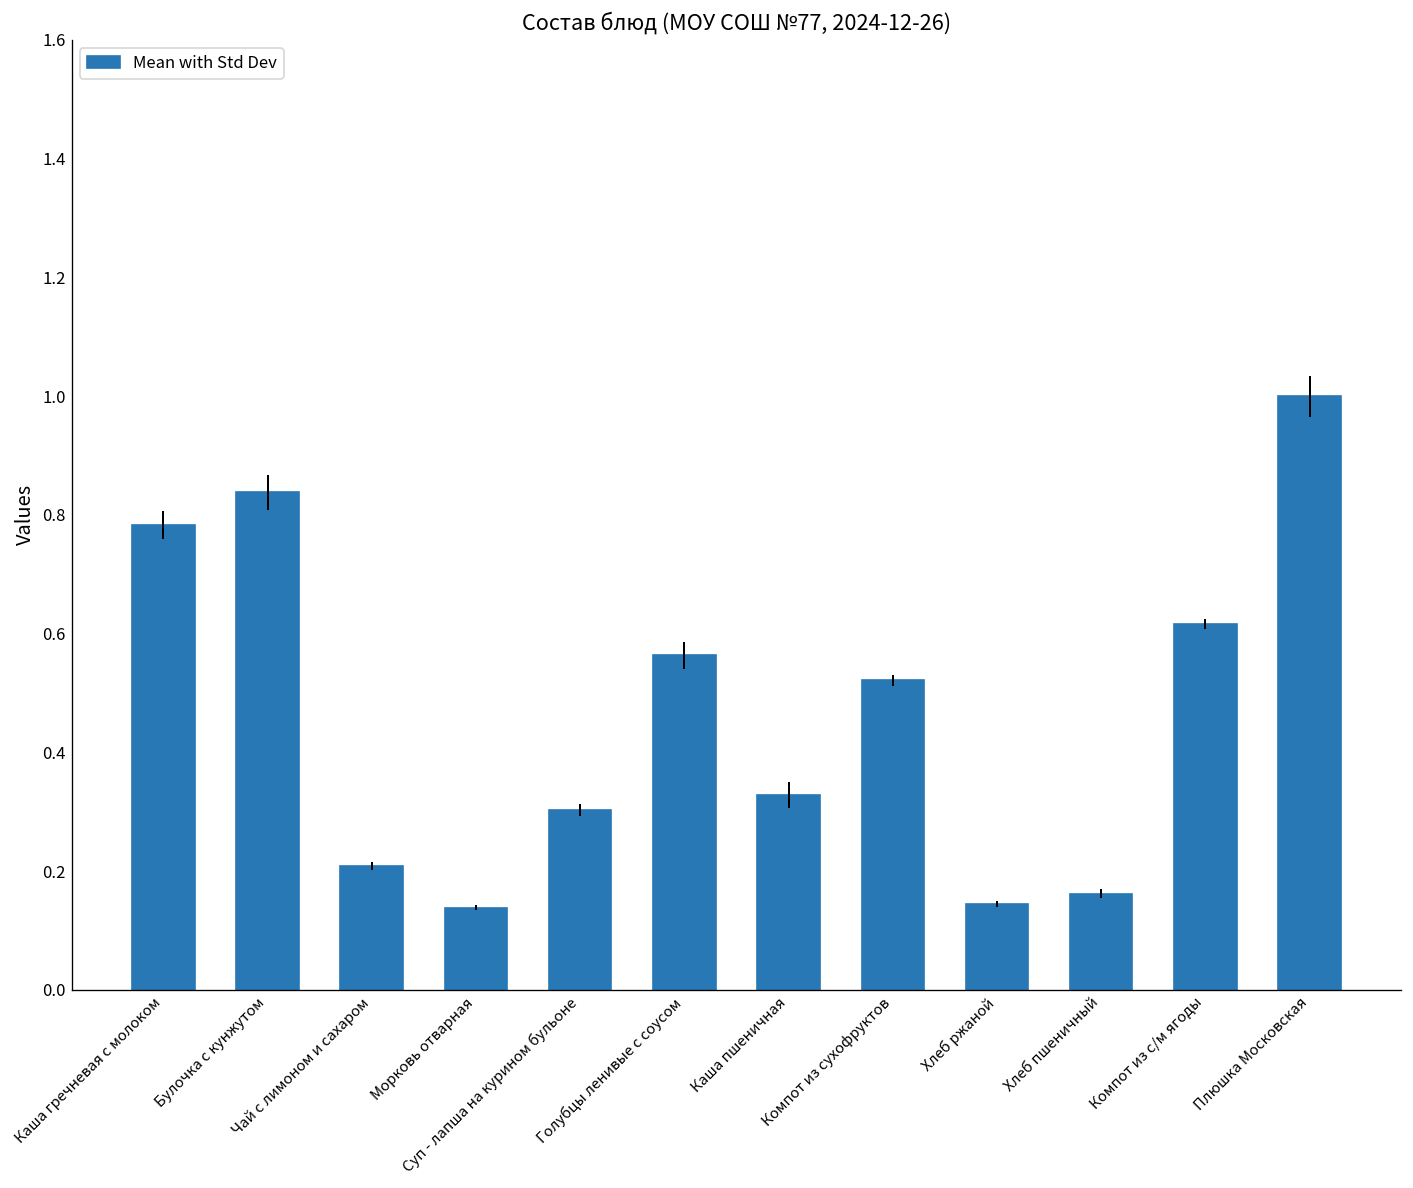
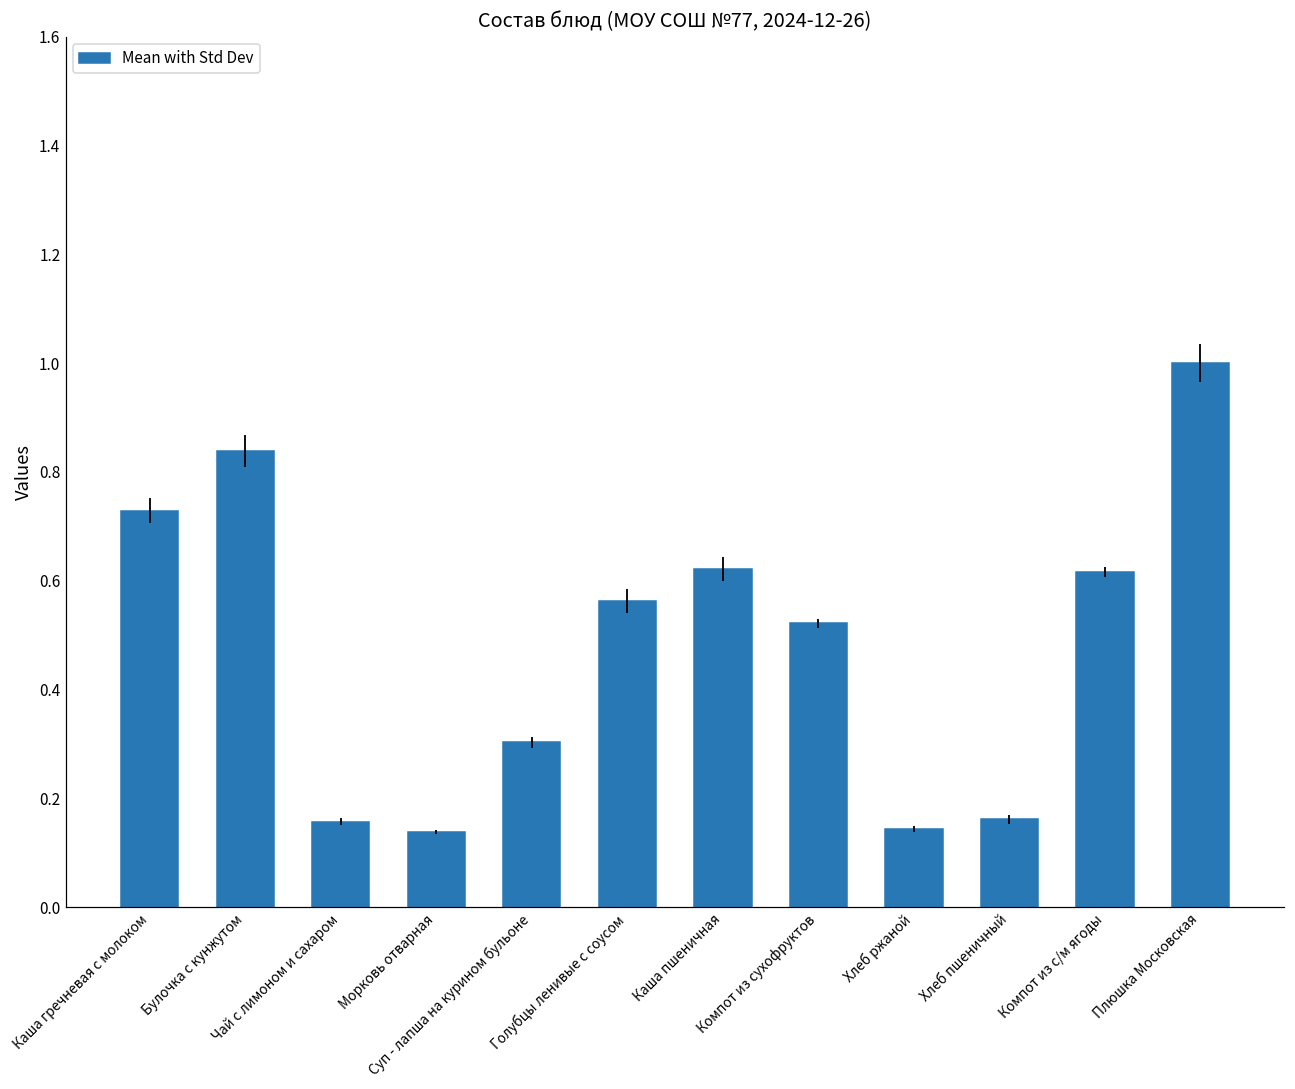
Каша гречневая с молоком: 0.78 -> 0.73
Чай с лимоном и сахаром: 0.21 -> 0.16
Каша пшеничная: 0.33 -> 0.62
